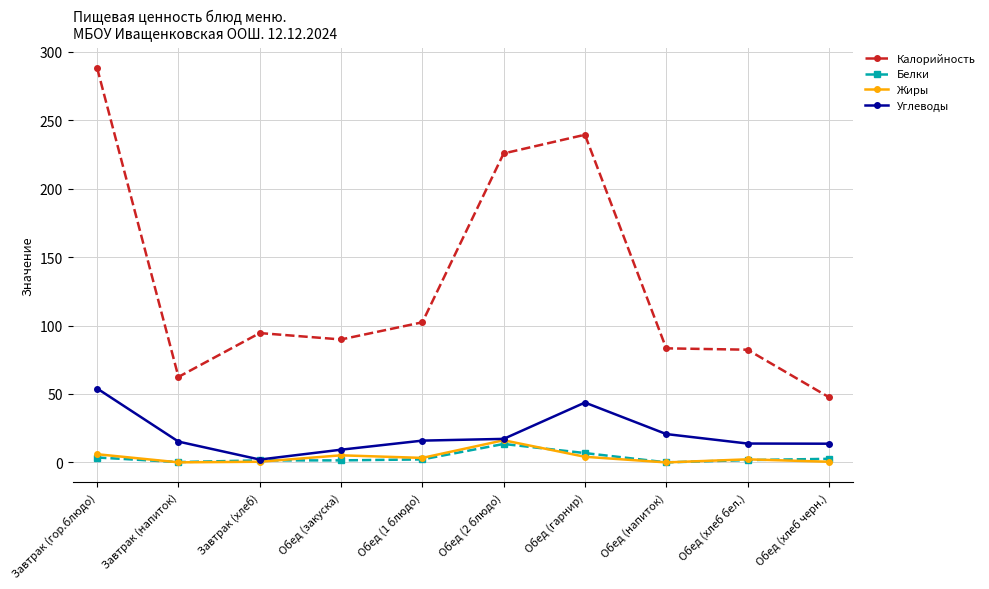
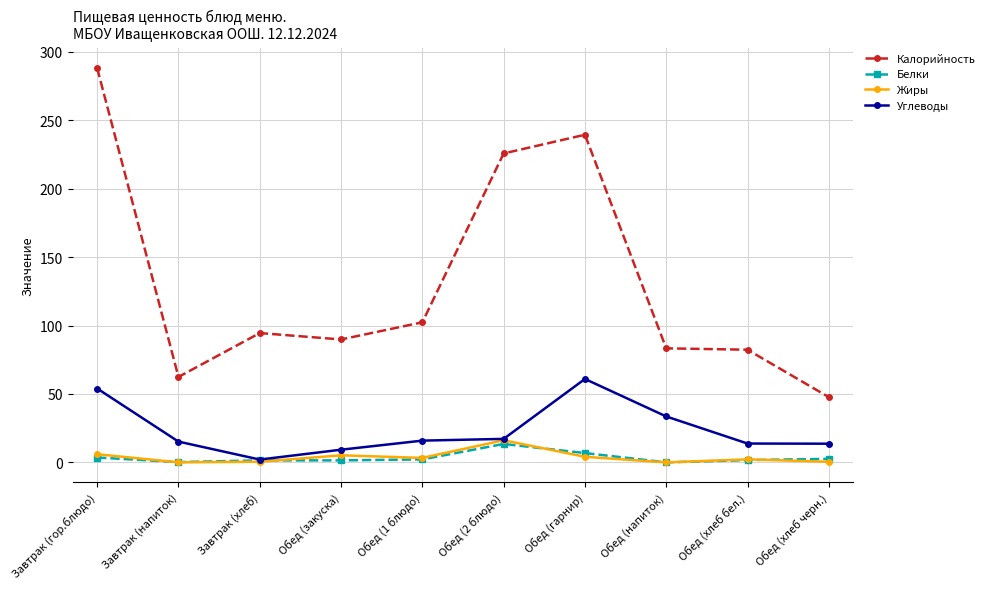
Углеводы, Обед (гарнир): 44 -> 61
Углеводы, Обед (напиток): 21 -> 34
